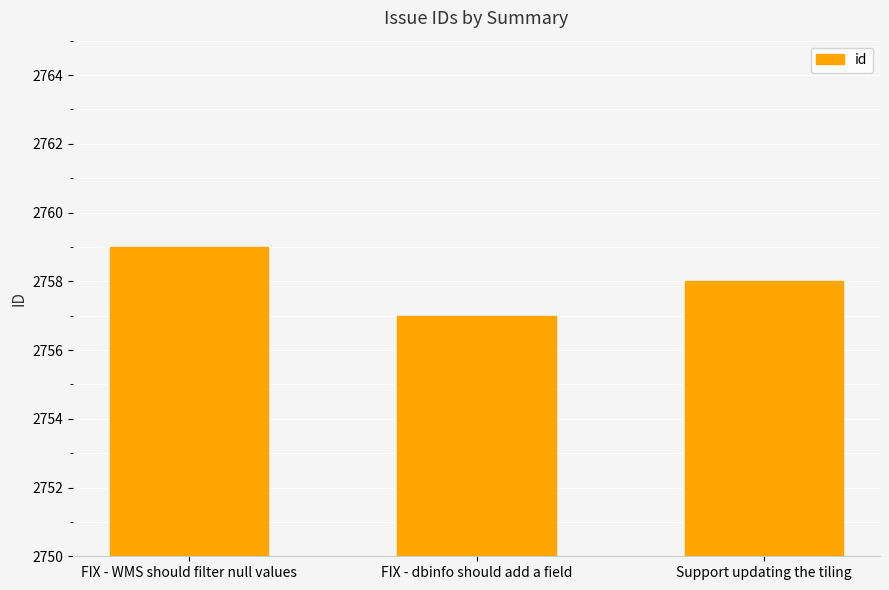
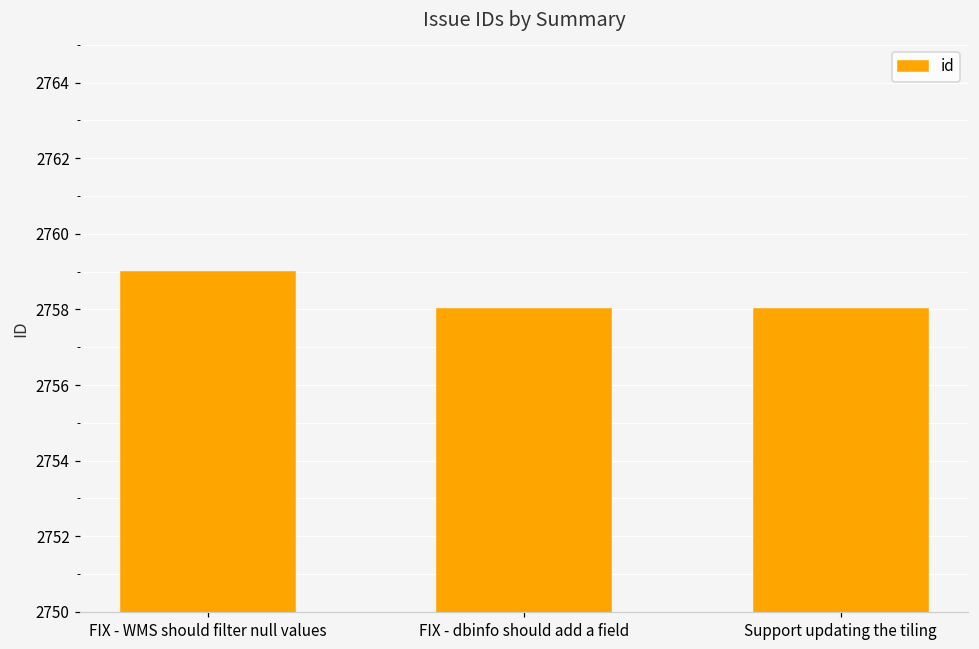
FIX - dbinfo should add a field: 2757 -> 2758
